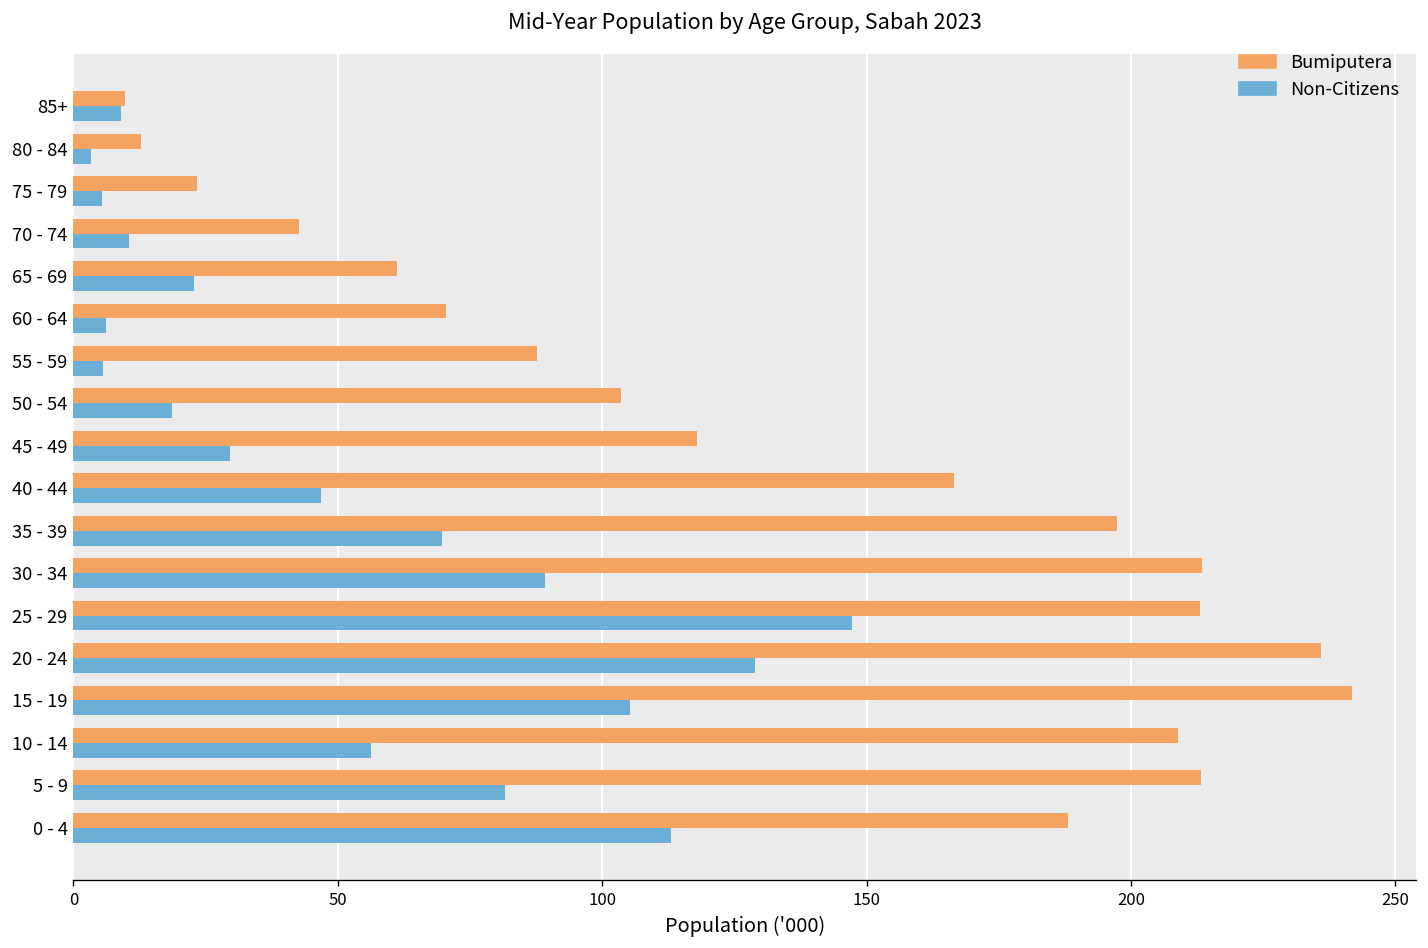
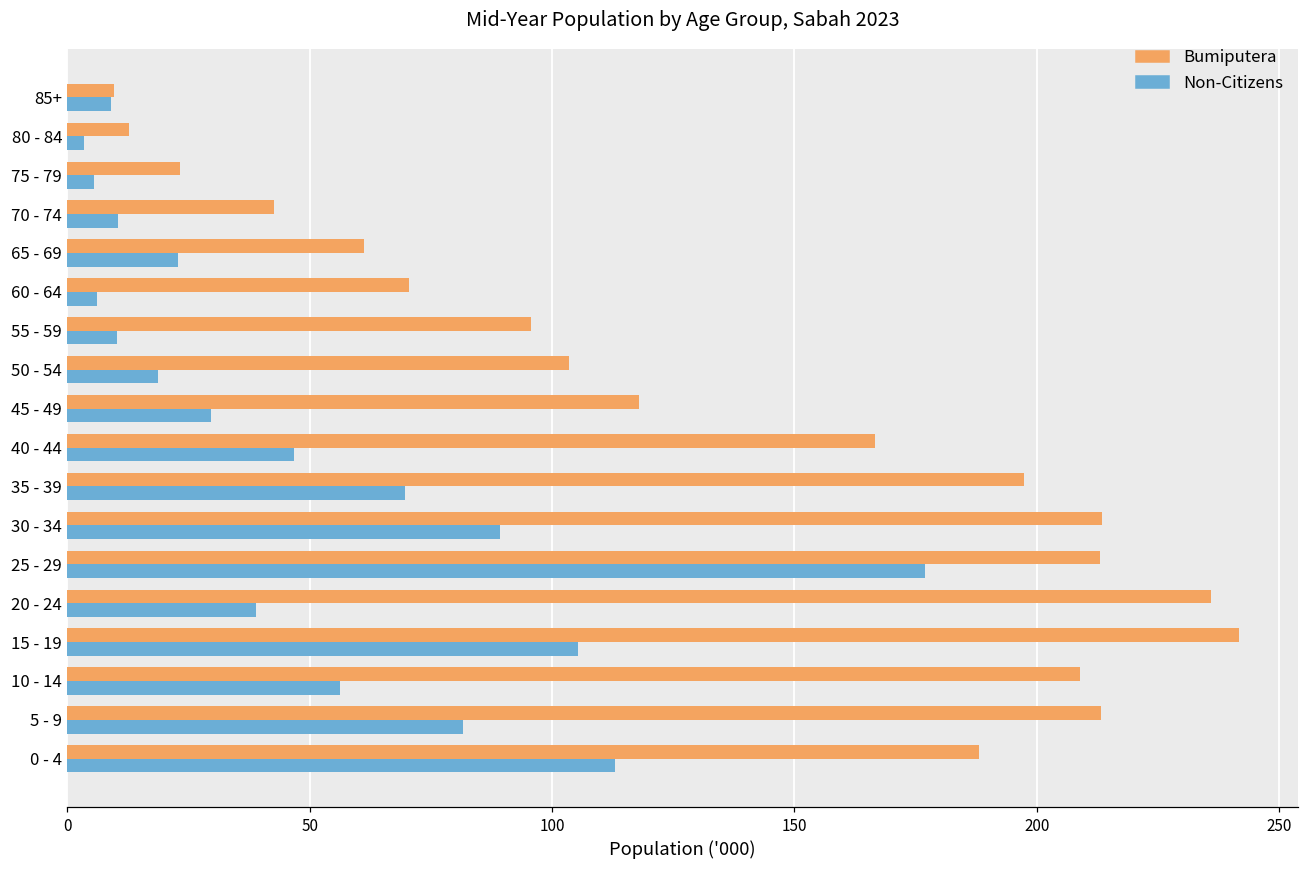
Bumiputera, 55 - 59: 88 -> 96
Non-Citizens, 55 - 59: 6 -> 10
Non-Citizens, 25 - 29: 147 -> 177
Non-Citizens, 20 - 24: 129 -> 39
